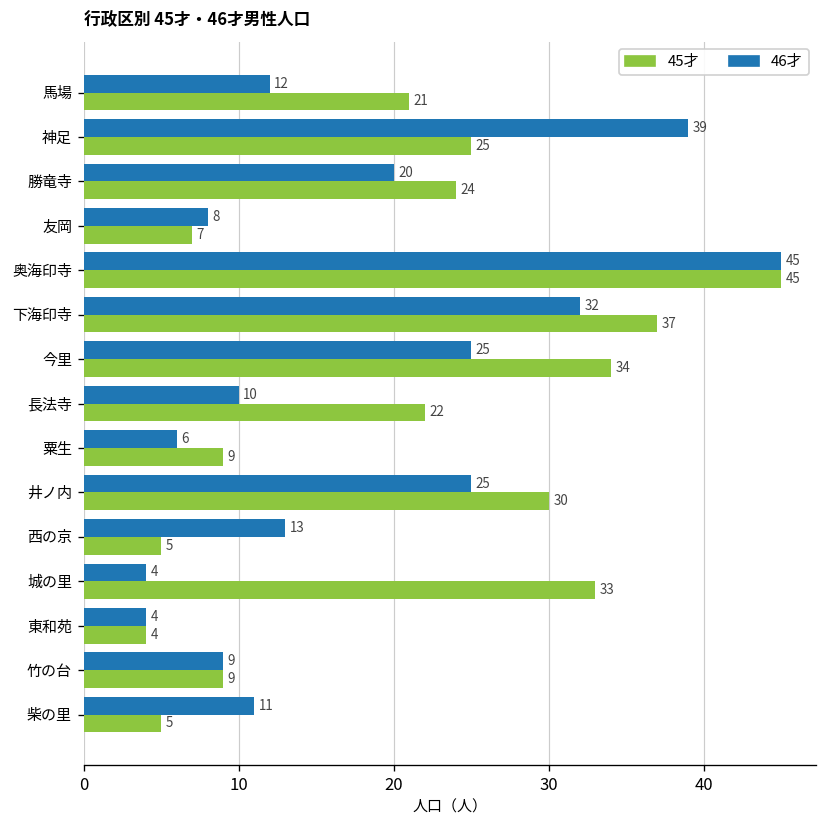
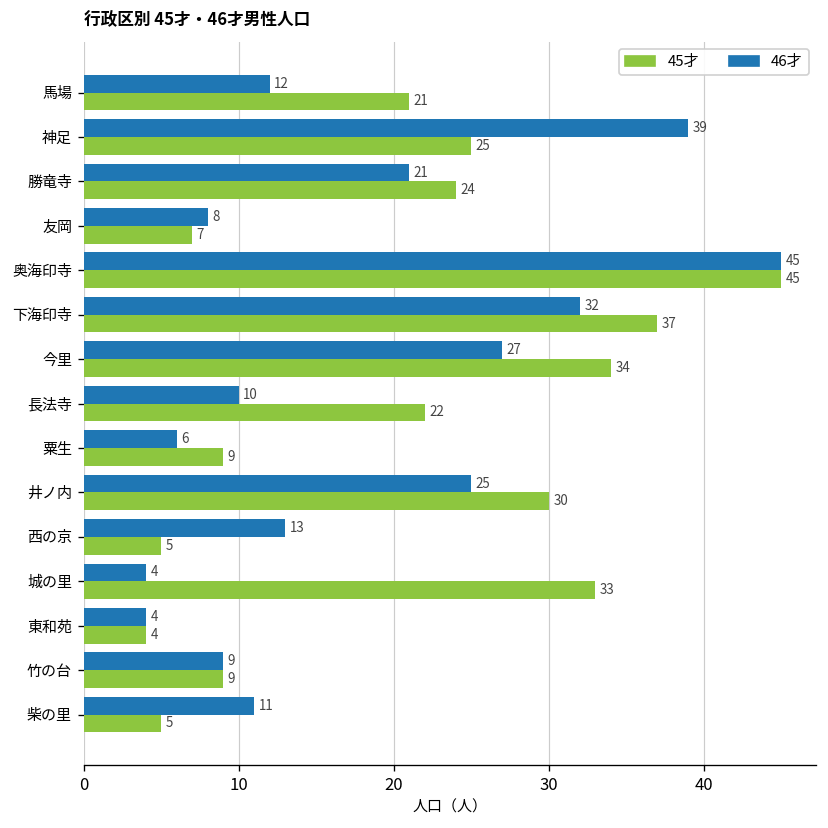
46才, 勝竜寺: 20 -> 21
46才, 今里: 25 -> 27
